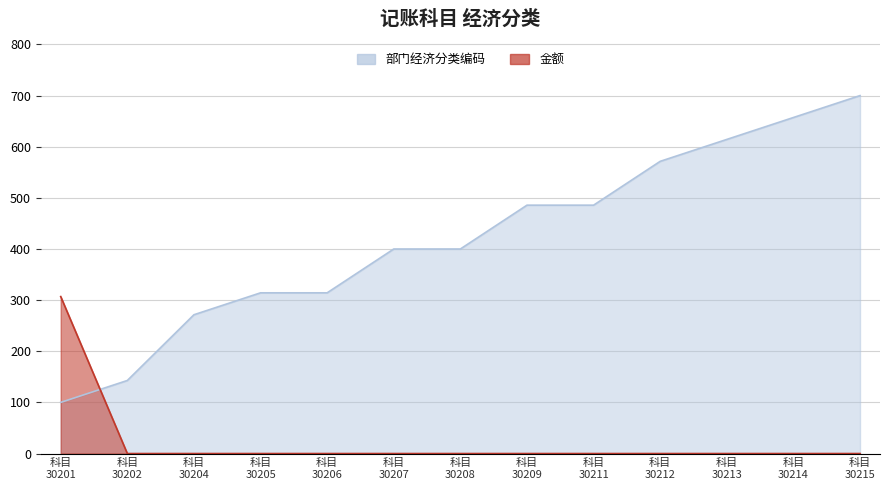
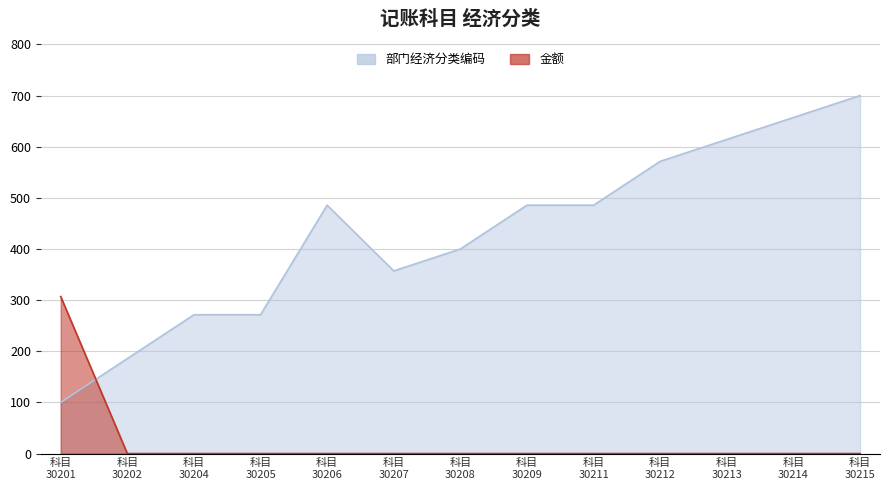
部门经济分类编码, 科目 30202: 140 -> 190
部门经济分类编码, 科目 30205: 310 -> 270
部门经济分类编码, 科目 30206: 310 -> 490
部门经济分类编码, 科目 30207: 400 -> 360
